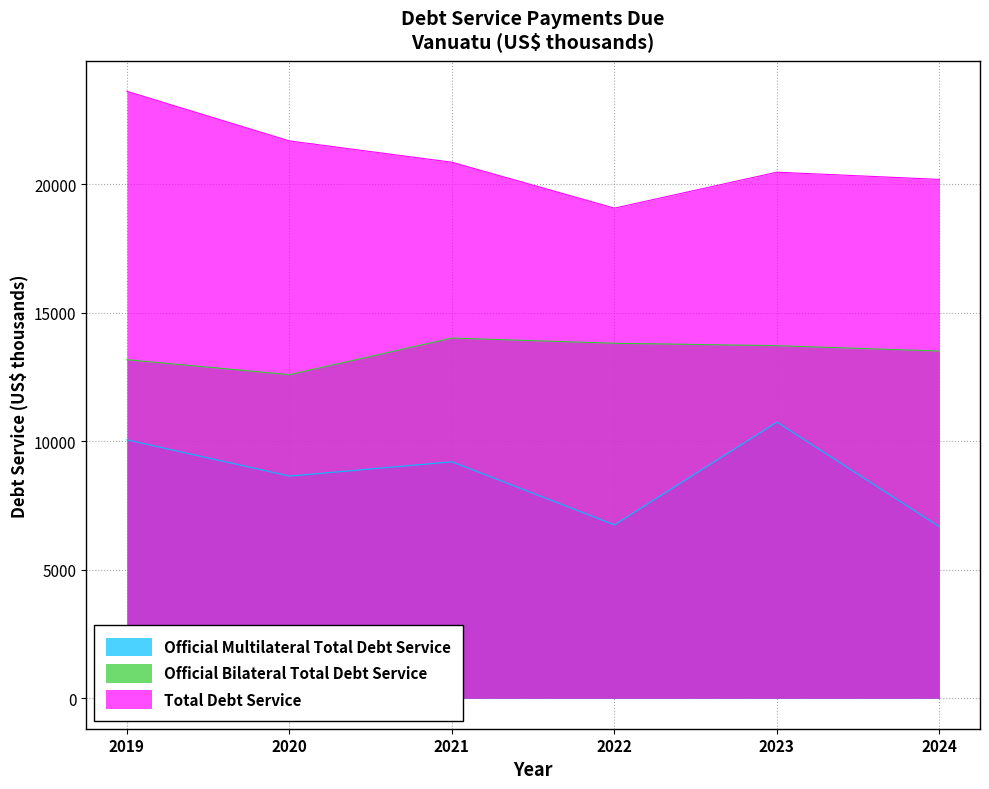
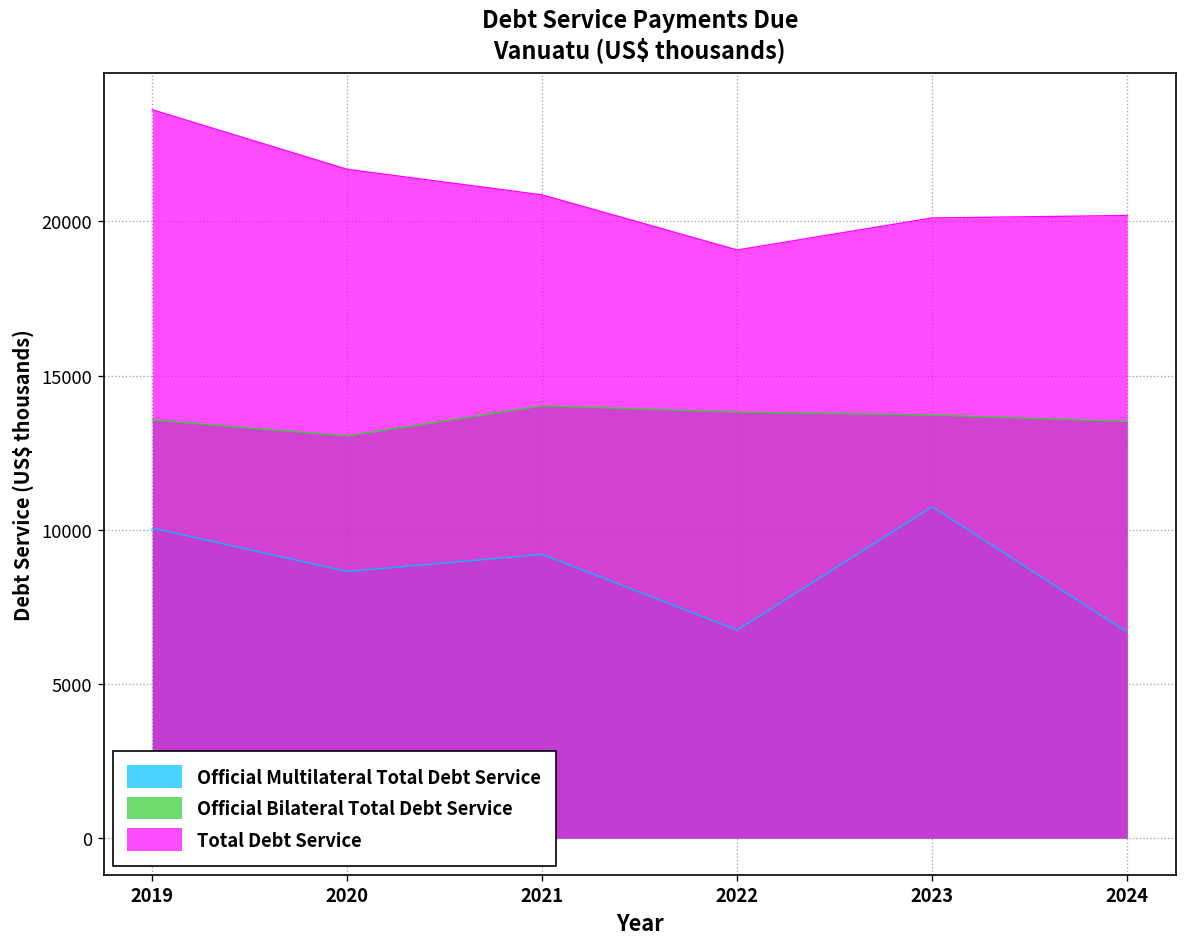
Official Bilateral Total Debt Service, 2019: 13200 -> 13600
Official Bilateral Total Debt Service, 2020: 12600 -> 13000
Total Debt Service, 2023: 20500 -> 20100
